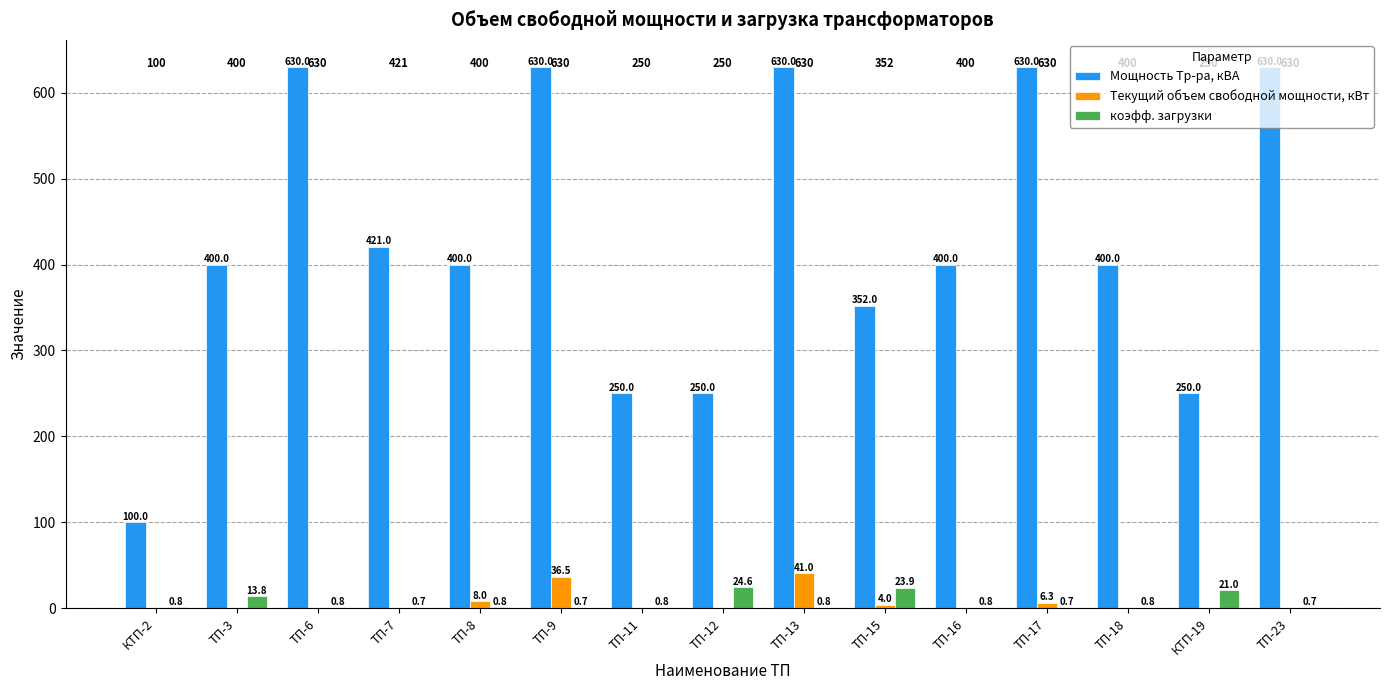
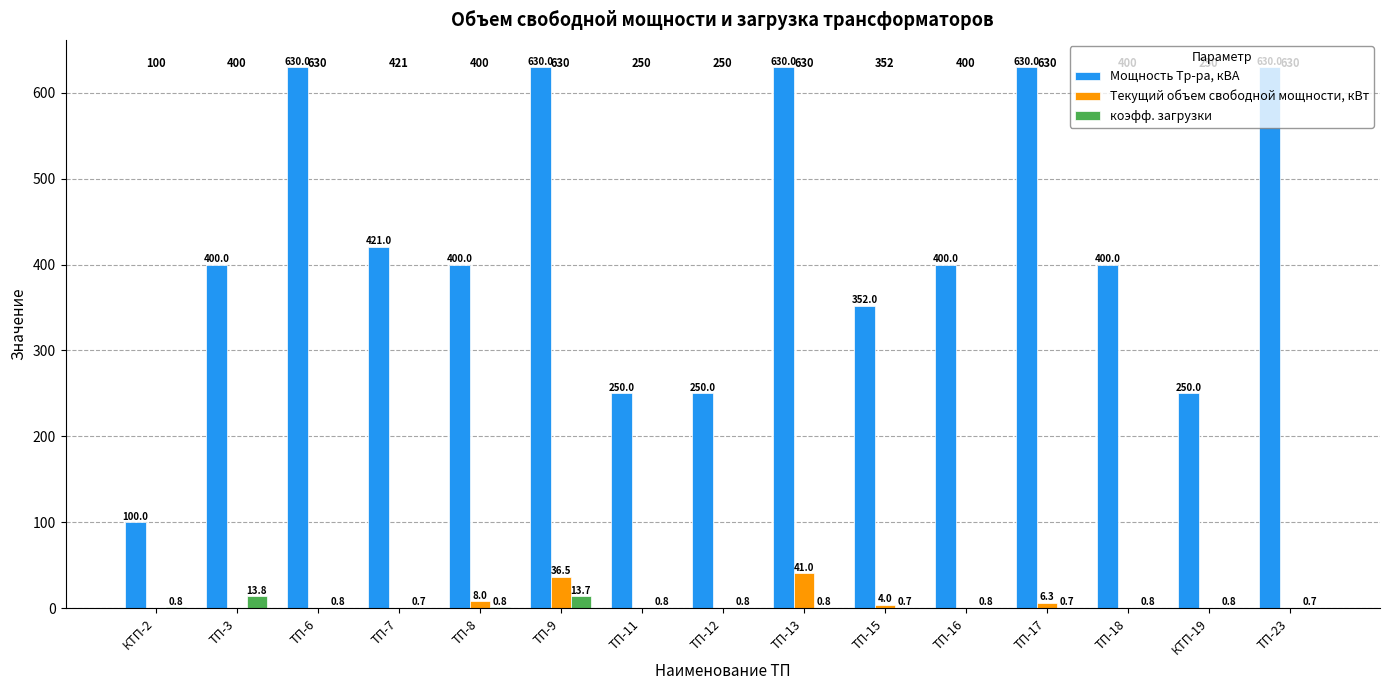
коэфф. загрузки, ТП-9: 0.7 -> 13.7
коэфф. загрузки, ТП-12: 24.6 -> 0.8
коэфф. загрузки, ТП-15: 23.9 -> 0.7
коэфф. загрузки, КТП-19: 21.0 -> 0.8
